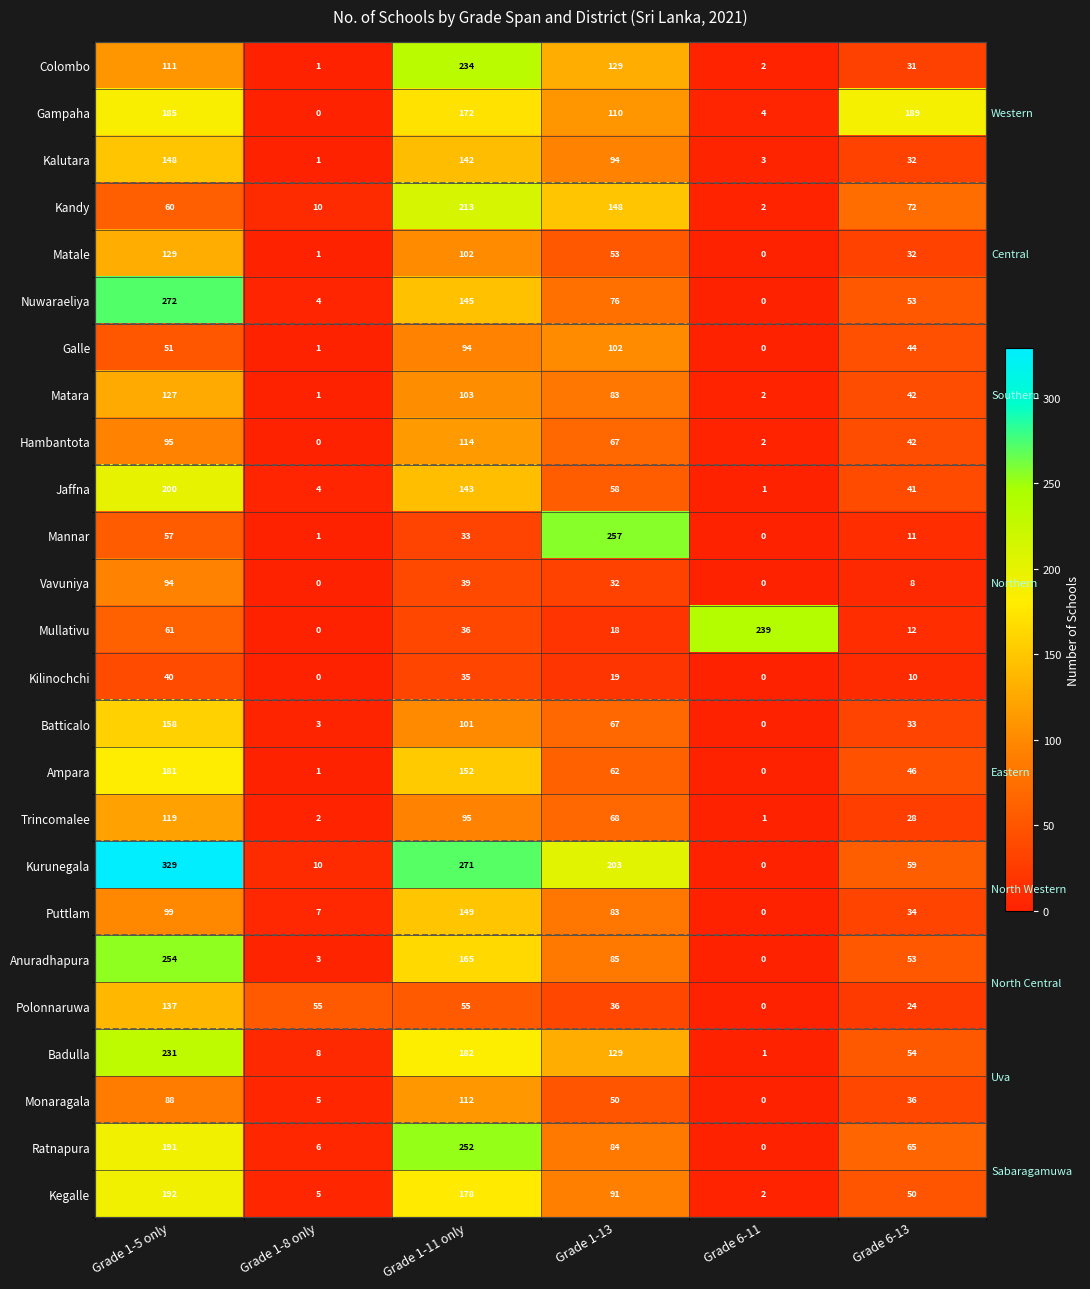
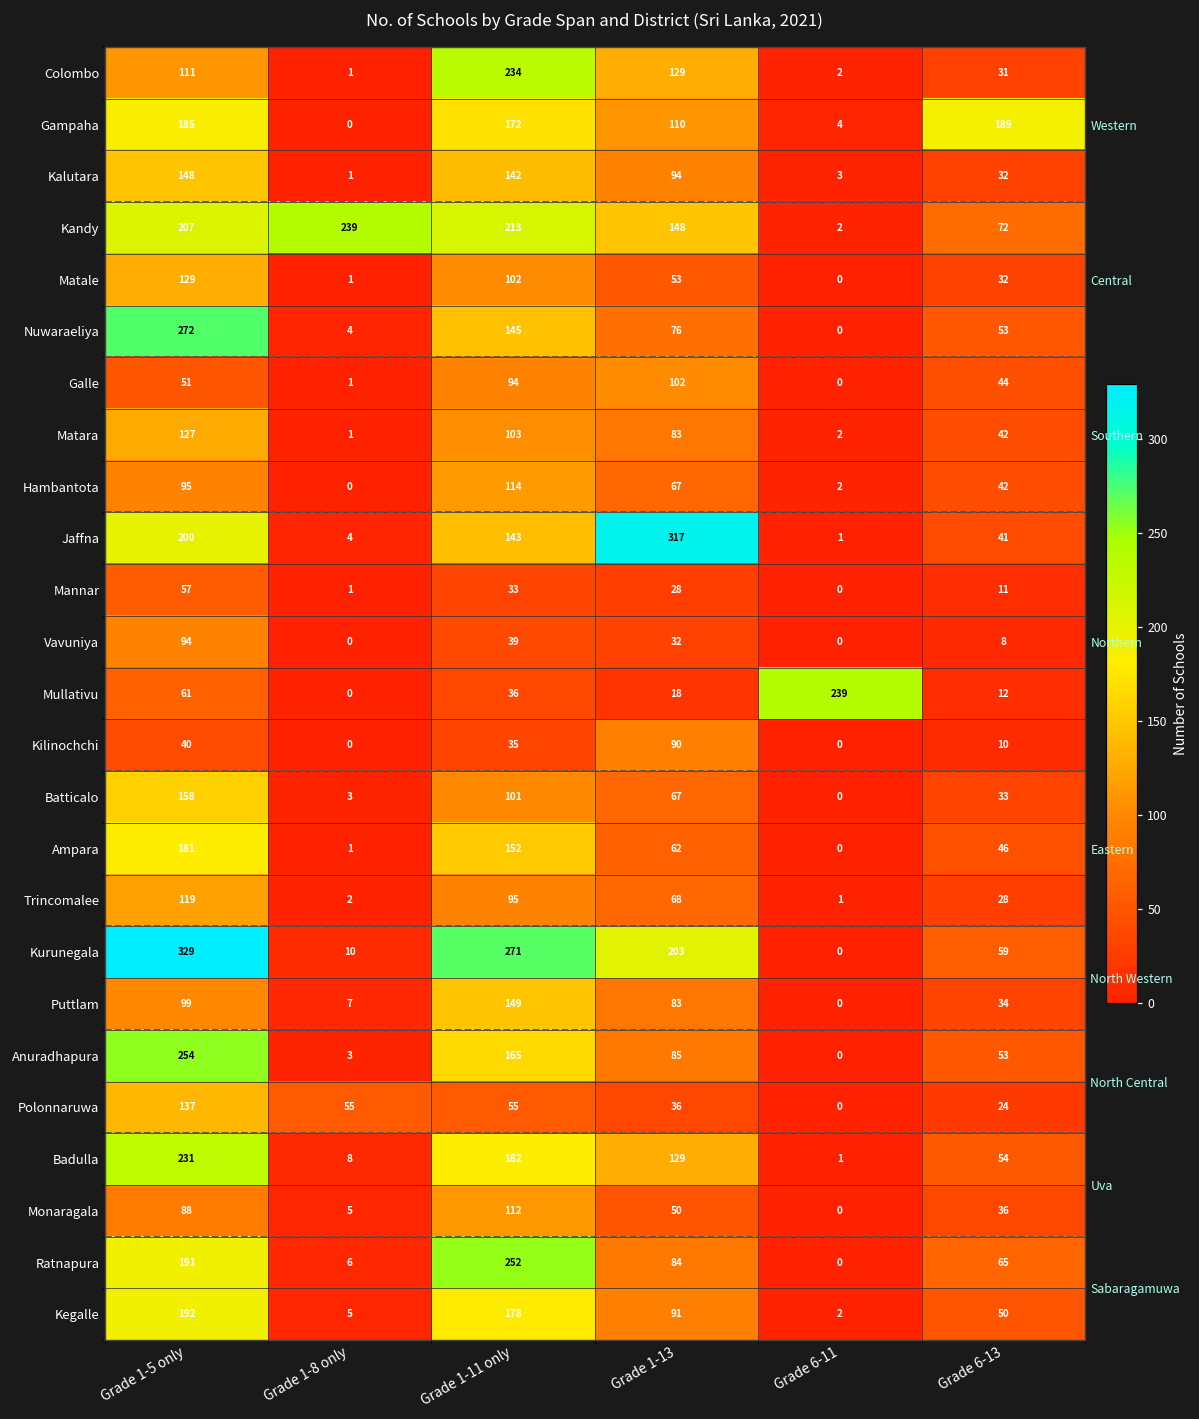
Kandy, Grade 1-5 only: 60 -> 207
Kandy, Grade 1-8 only: 10 -> 239
Jaffna, Grade 1-13: 58 -> 317
Mannar, Grade 1-13: 257 -> 28
Kilinochchi, Grade 1-13: 19 -> 90
